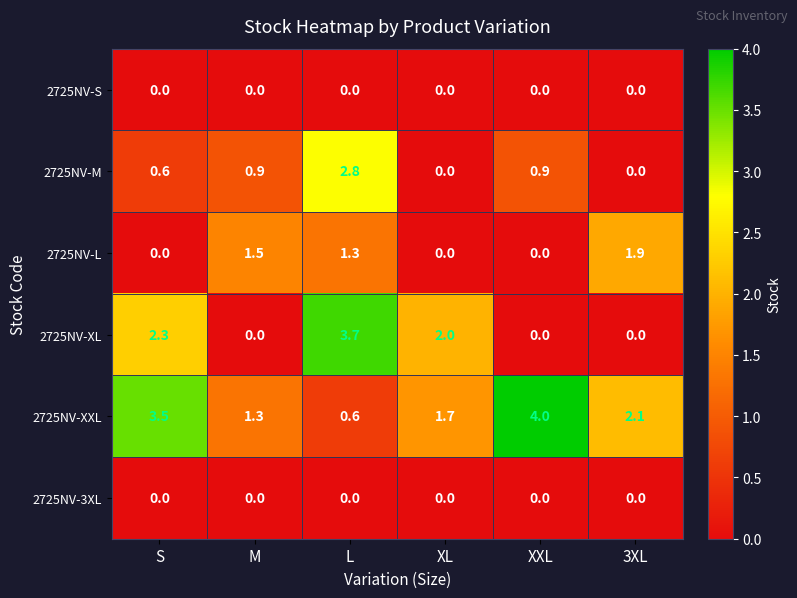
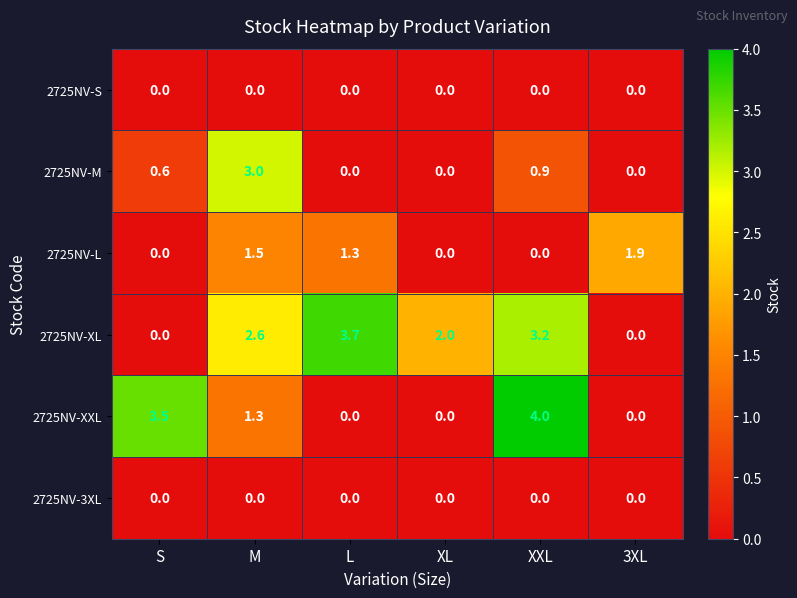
2725NV-M, M: 0.9 -> 3.0
2725NV-M, L: 2.8 -> 0.0
2725NV-XL, S: 2.3 -> 0.0
2725NV-XL, M: 0.0 -> 2.6
2725NV-XL, XXL: 0.0 -> 3.2
2725NV-XXL, L: 0.6 -> 0.0
2725NV-XXL, XL: 1.7 -> 0.0
2725NV-XXL, 3XL: 2.1 -> 0.0
